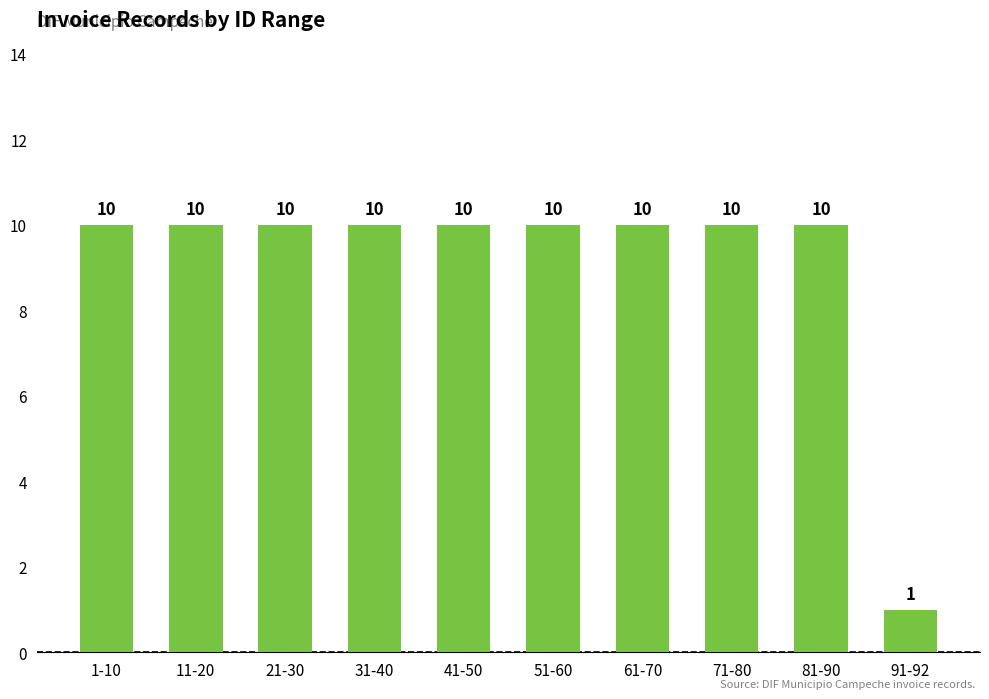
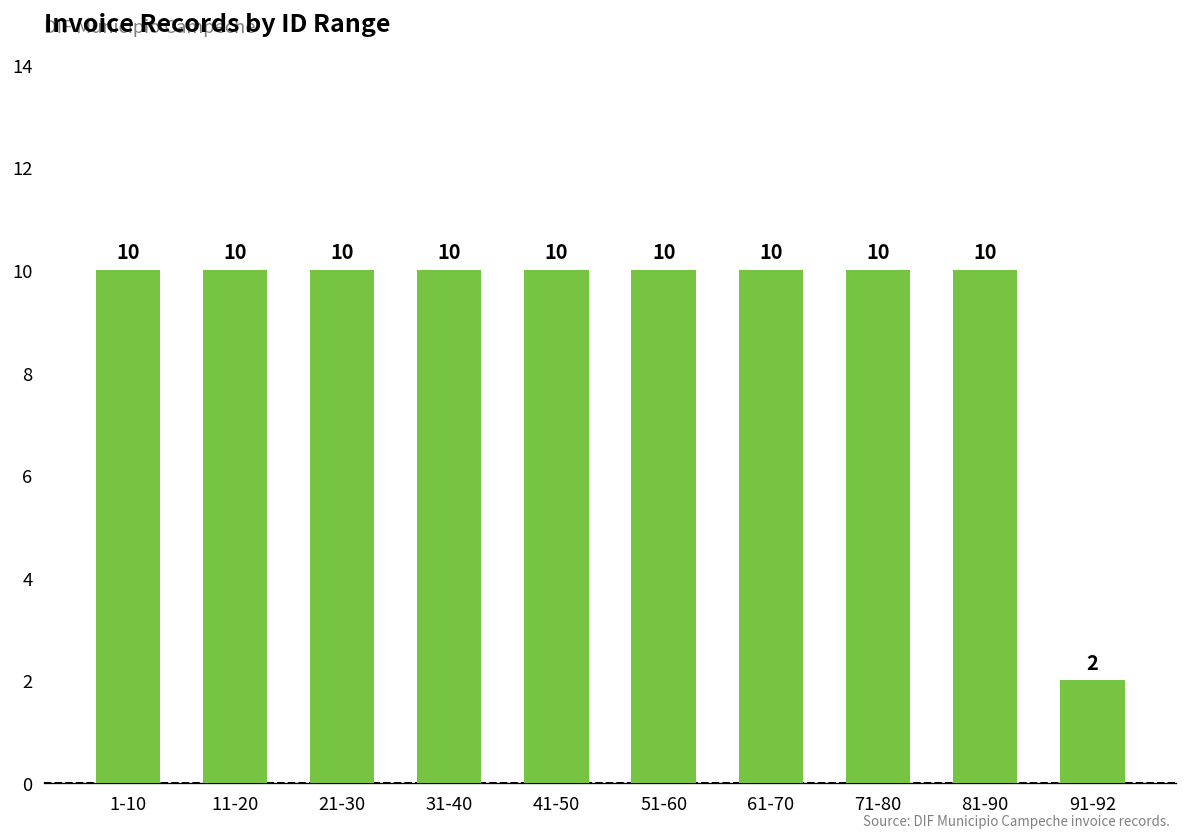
91-92: 1 -> 2
